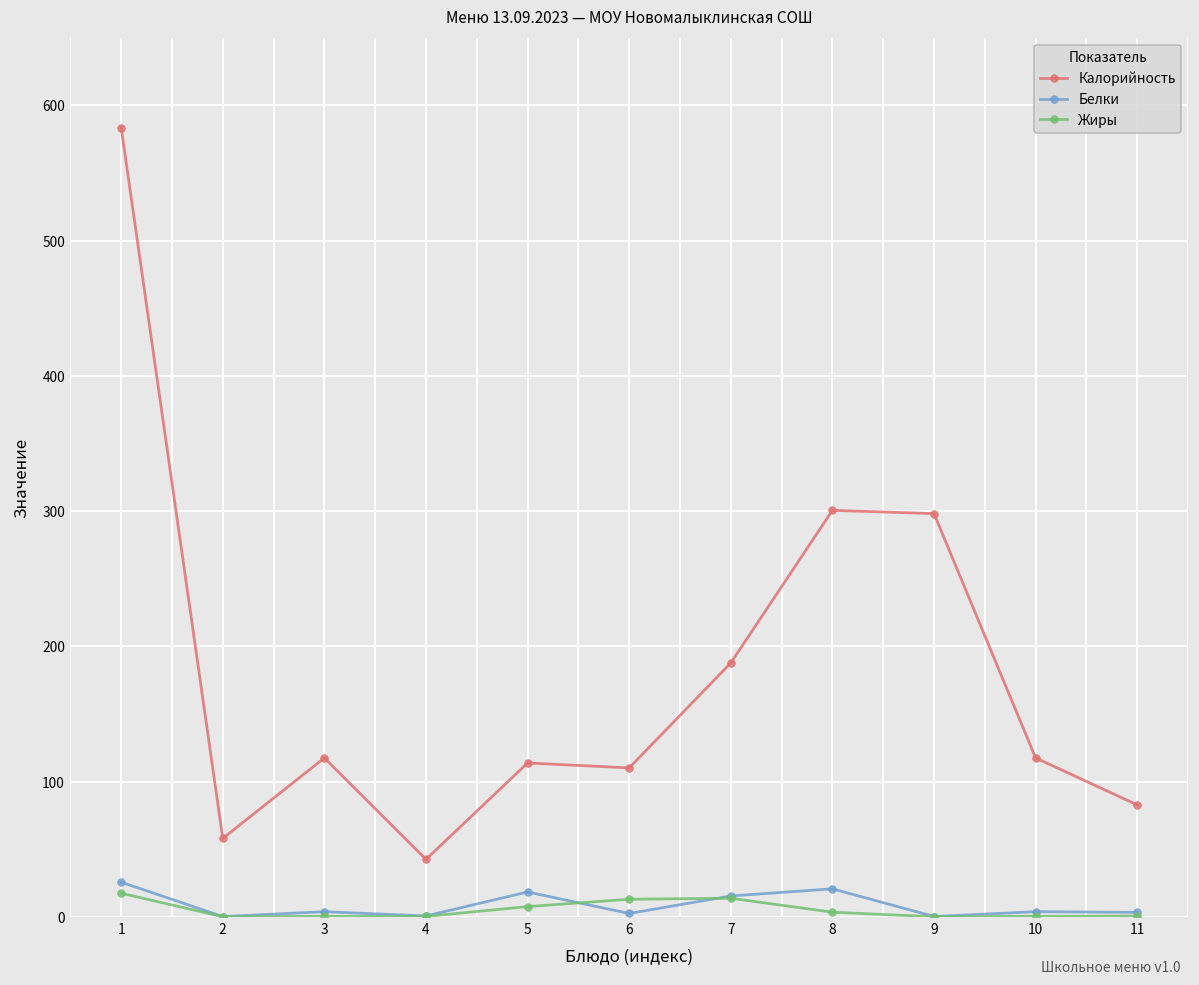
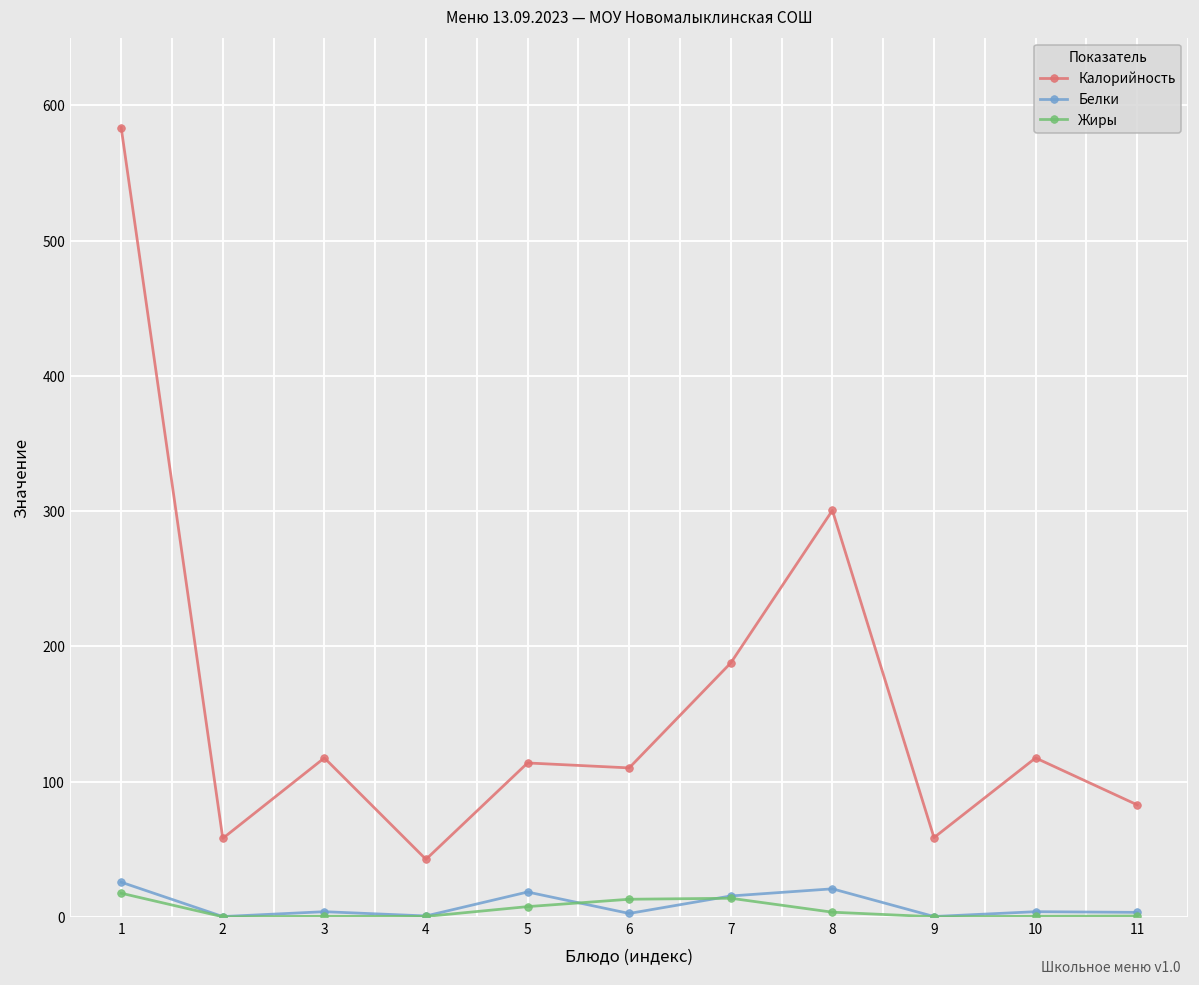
Калорийность, 9: 298 -> 59
